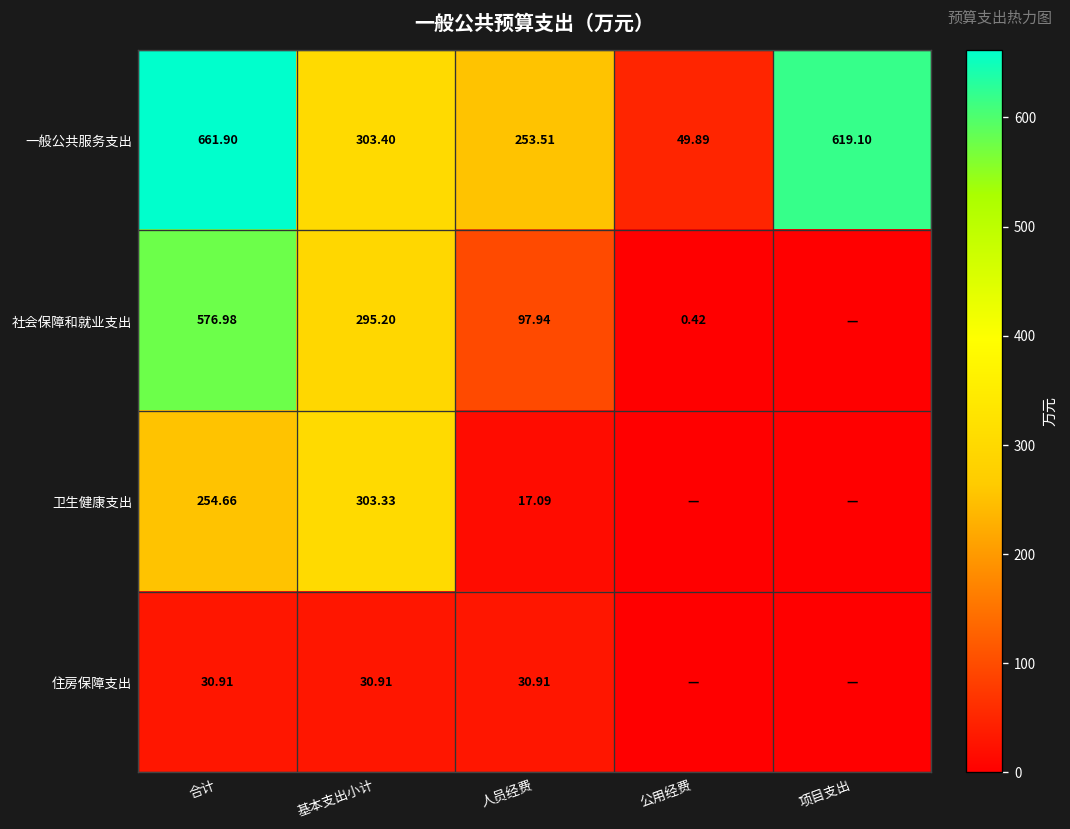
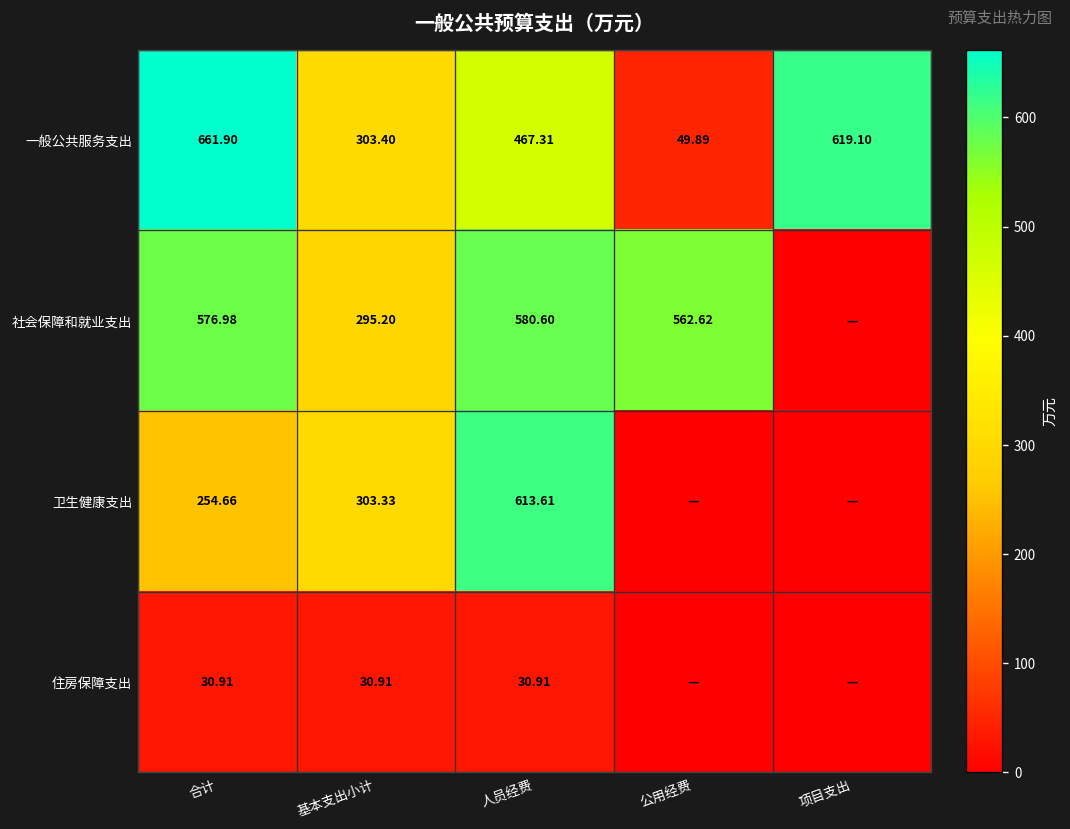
一般公共服务支出, 人员经费: 253.51 -> 467.31
社会保障和就业支出, 人员经费: 97.94 -> 580.60
社会保障和就业支出, 公用经费: 0.42 -> 562.62
卫生健康支出, 人员经费: 17.09 -> 613.61
